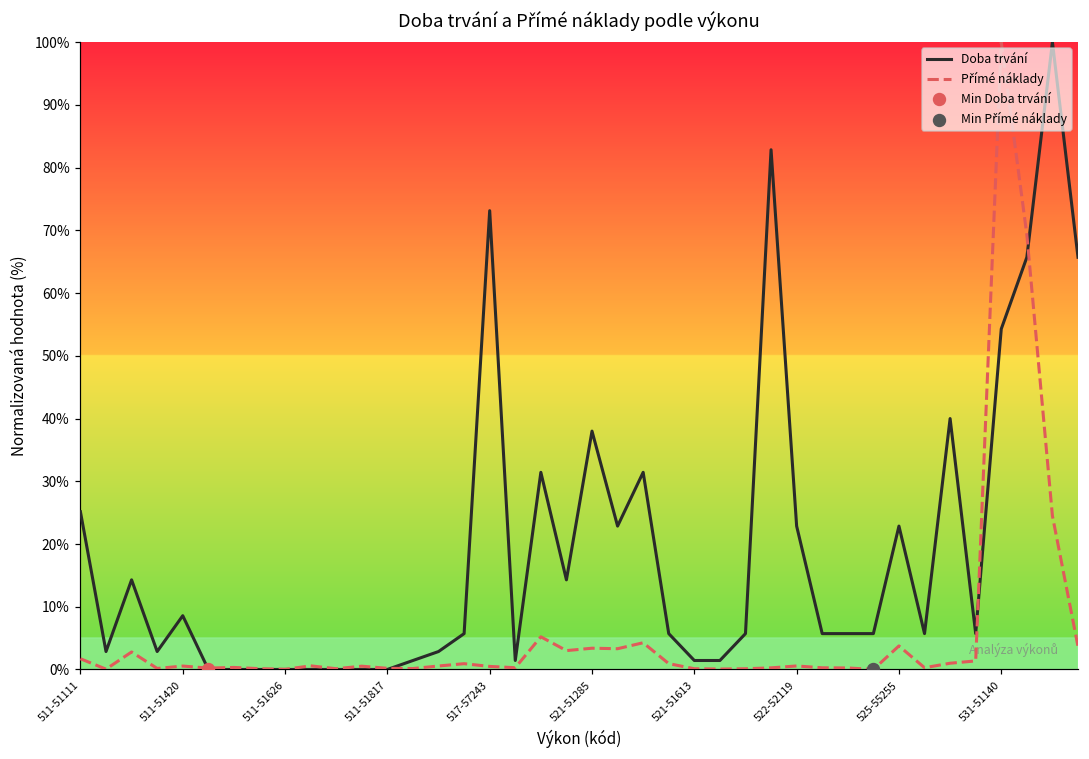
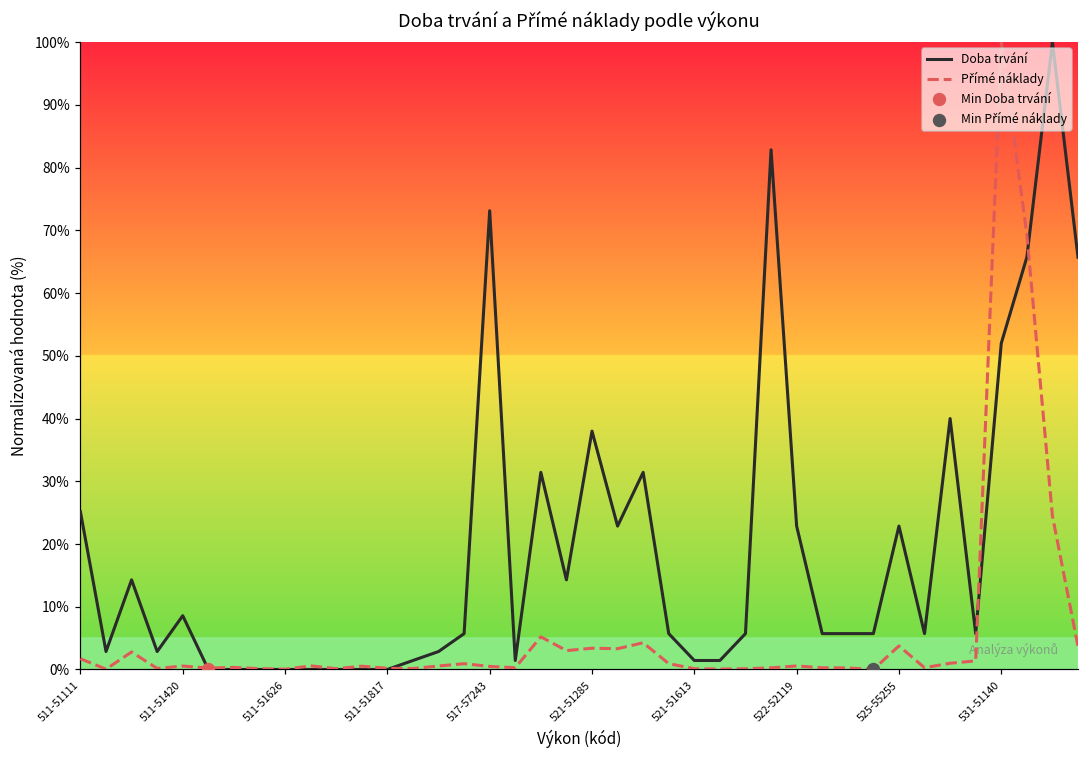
Doba trvání, 531-51140: 54% -> 52%
